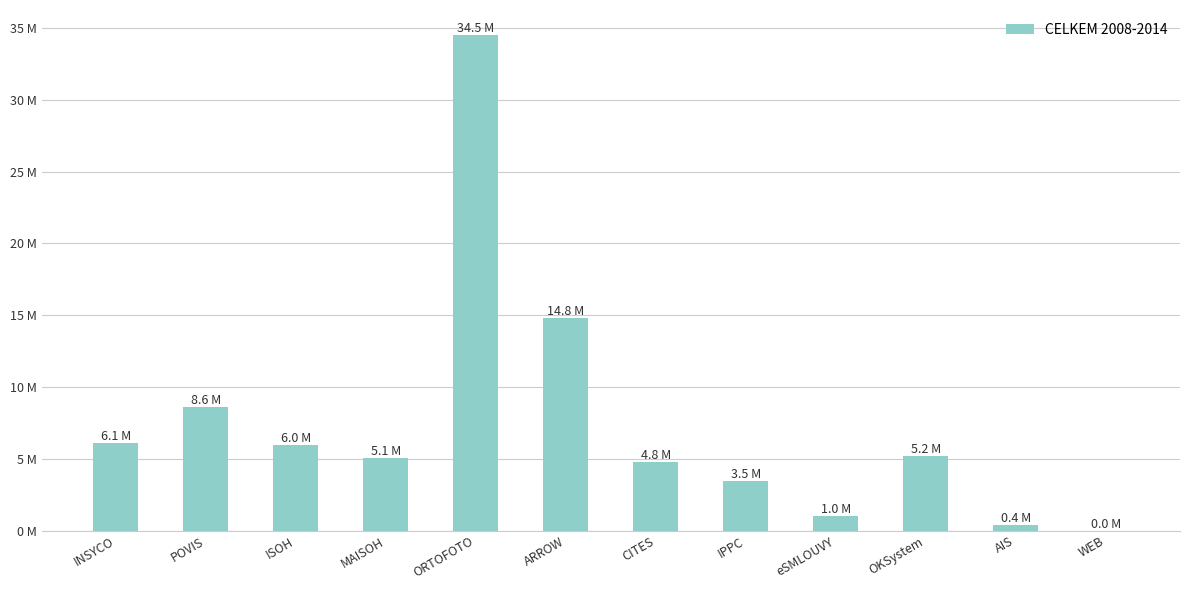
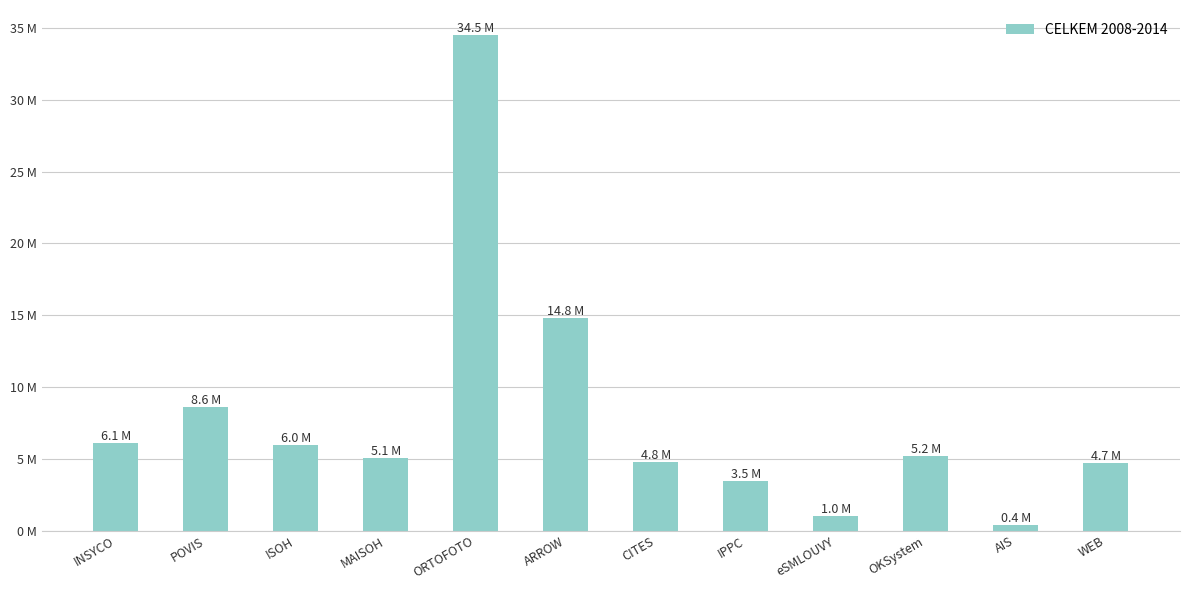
WEB: 0.0 -> 4.7
